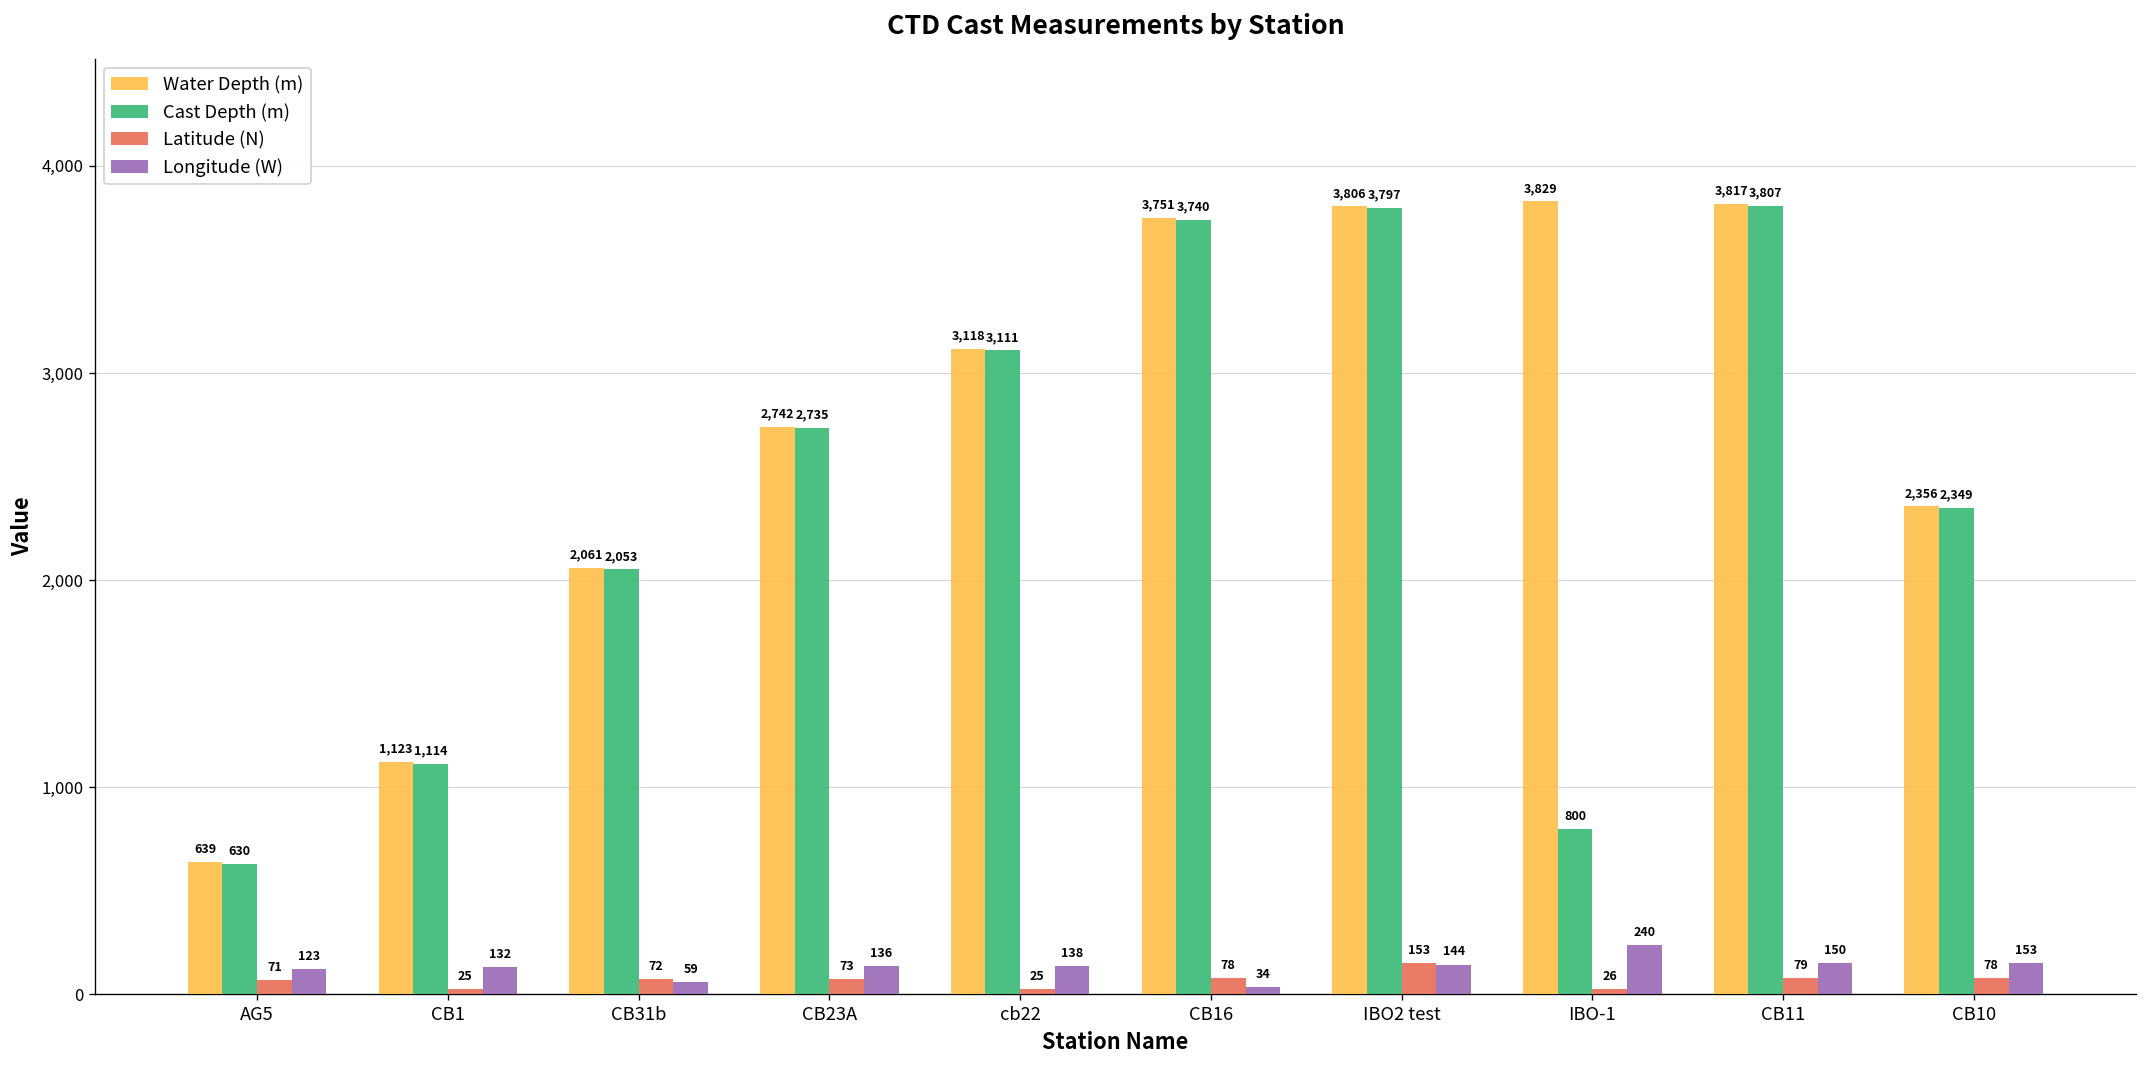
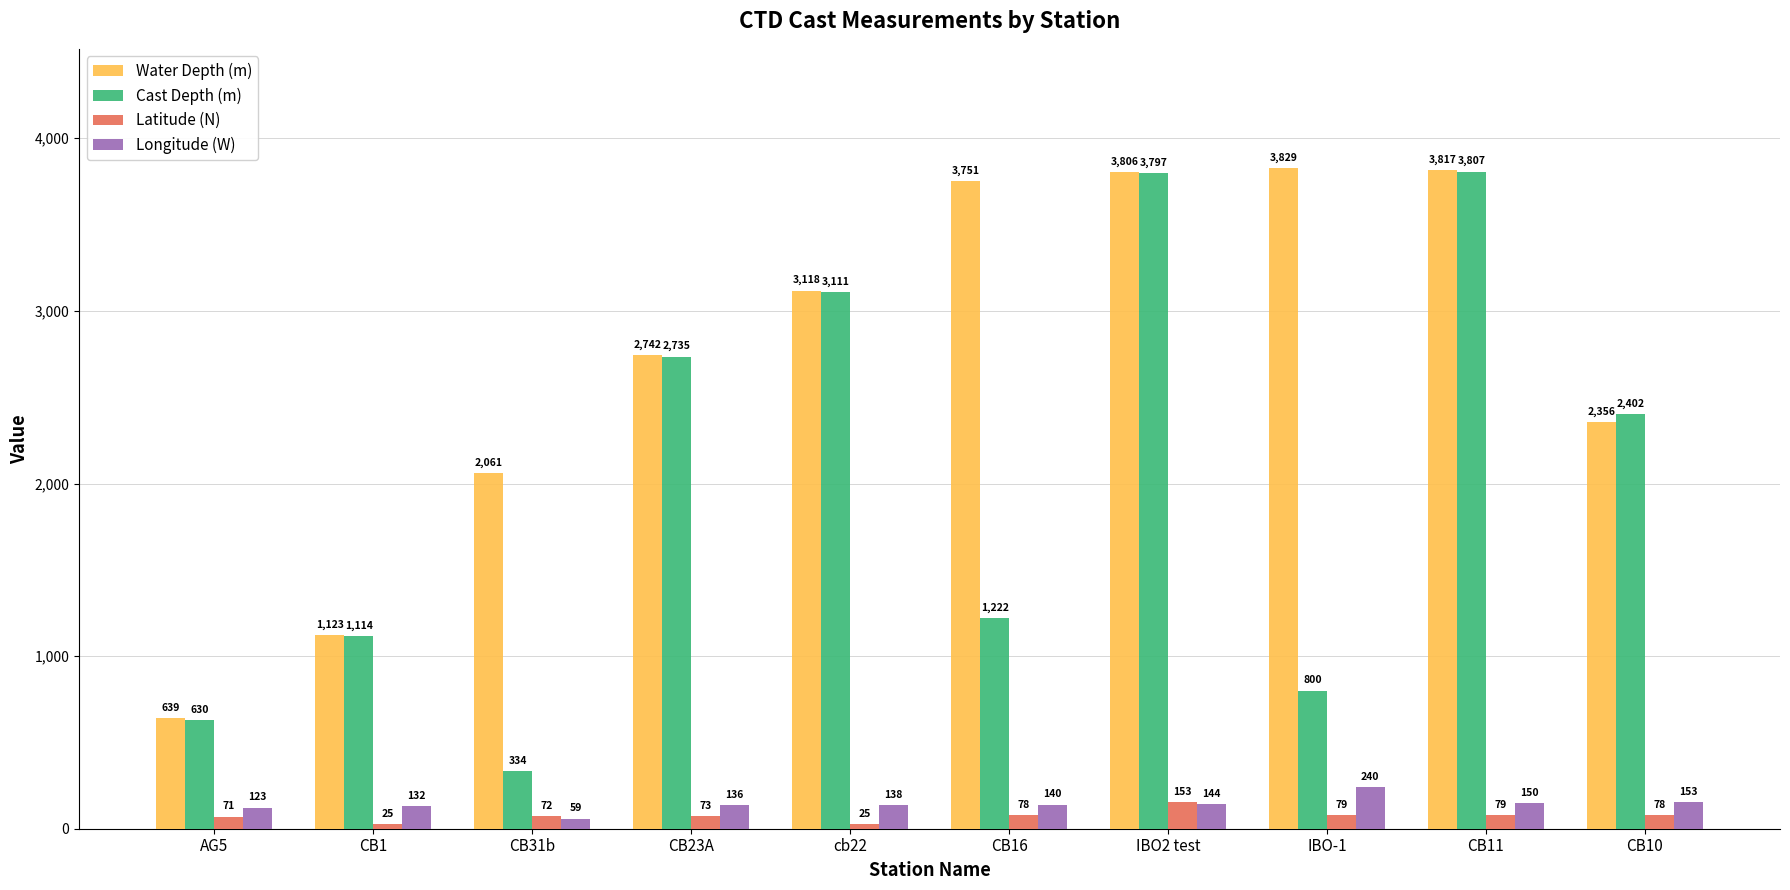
Cast Depth (m), CB31b: 2,053 -> 334
Cast Depth (m), CB16: 3,740 -> 1,222
Longitude (W), CB16: 34 -> 140
Latitude (N), IBO-1: 26 -> 79
Cast Depth (m), CB10: 2,349 -> 2,402
